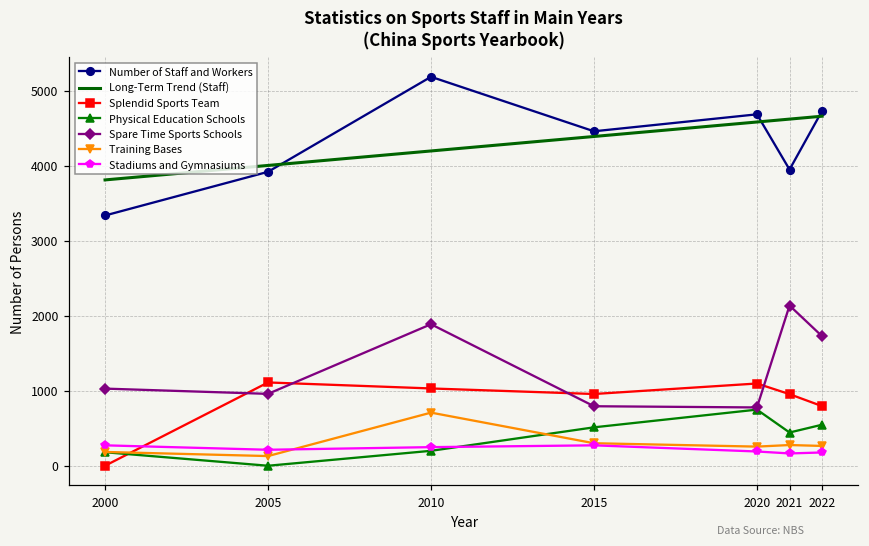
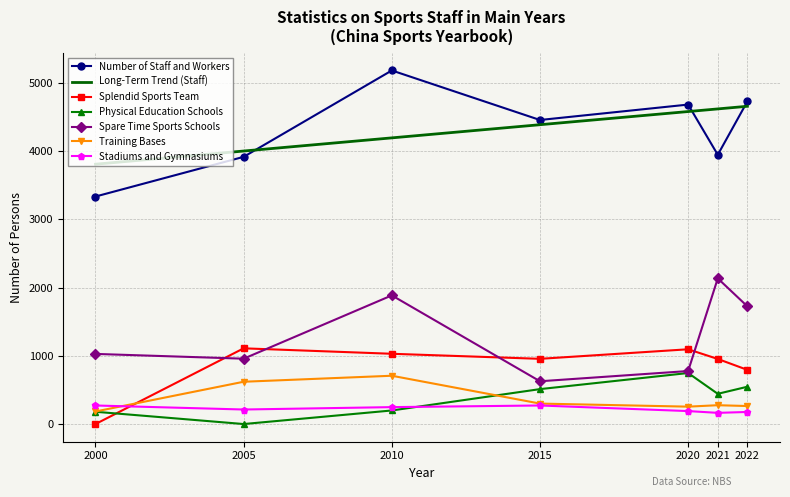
Training Bases, 2005: 100 -> 600
Spare Time Sports Schools, 2015: 800 -> 600
